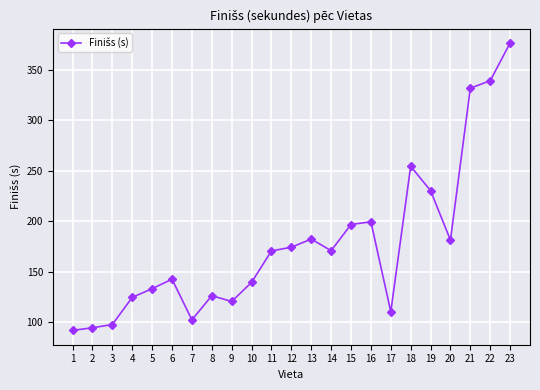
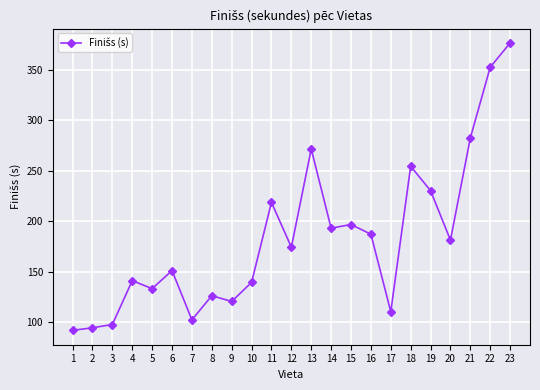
4: 124 -> 141
6: 142 -> 151
11: 170 -> 219
13: 182 -> 272
14: 171 -> 193
16: 199 -> 187
21: 332 -> 283
22: 339 -> 353
